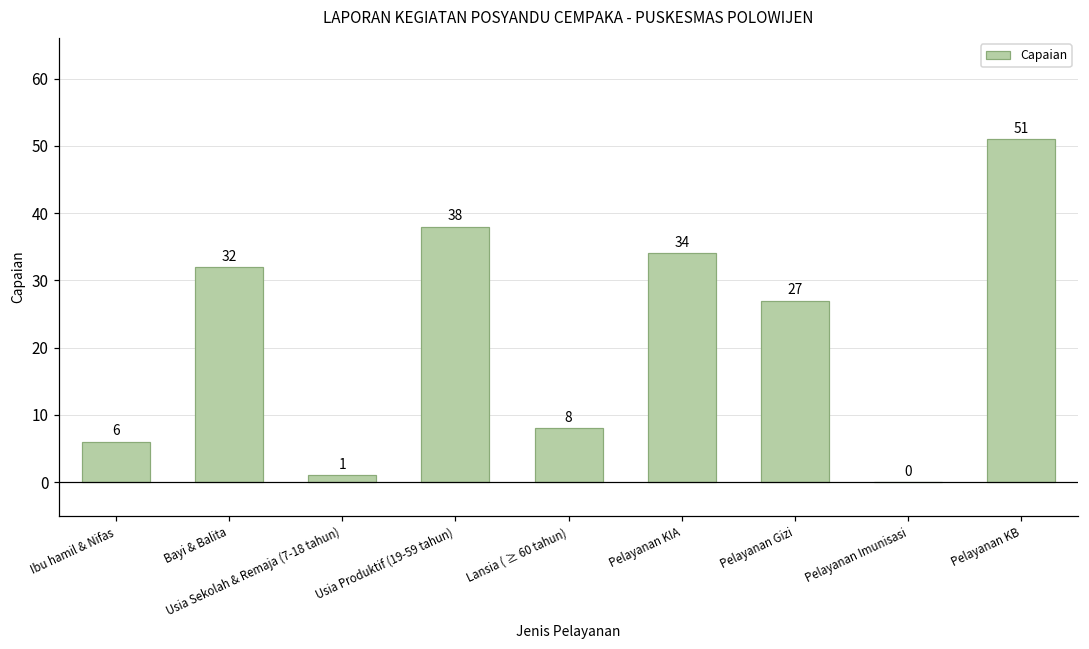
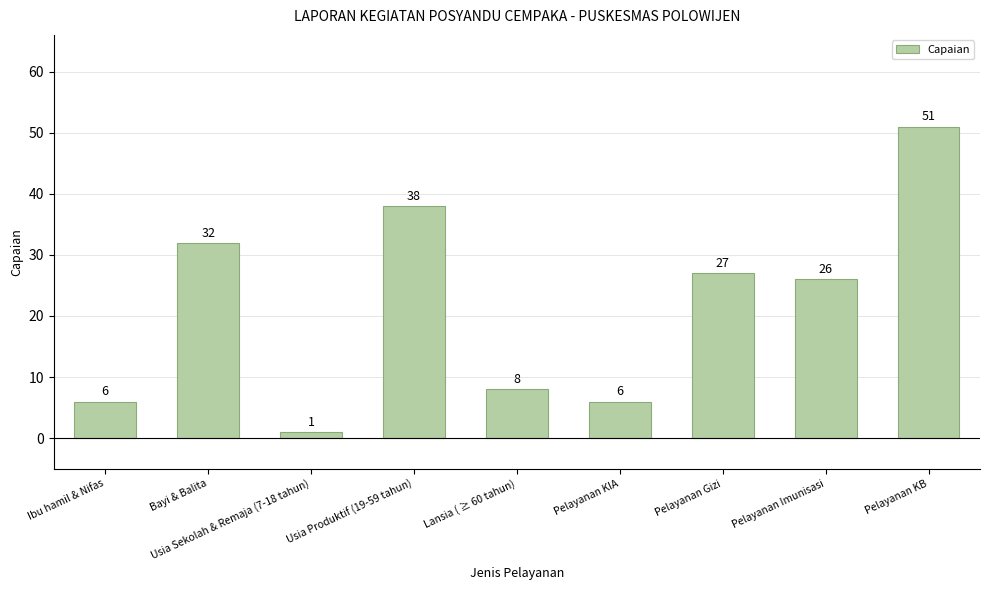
Pelayanan KIA: 34 -> 6
Pelayanan Imunisasi: 0 -> 26
